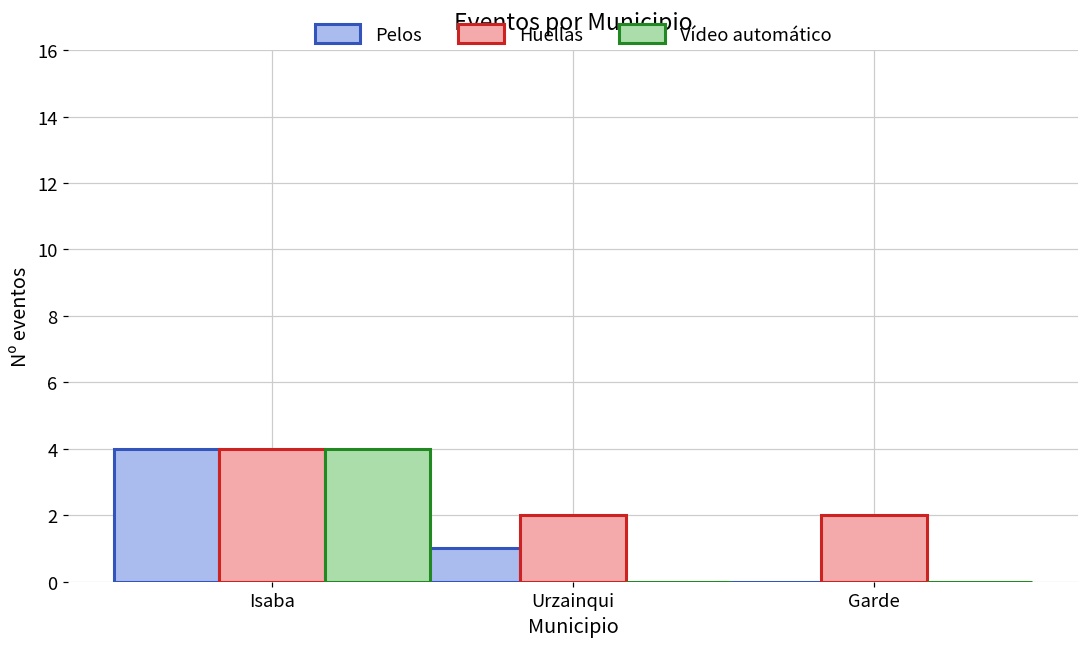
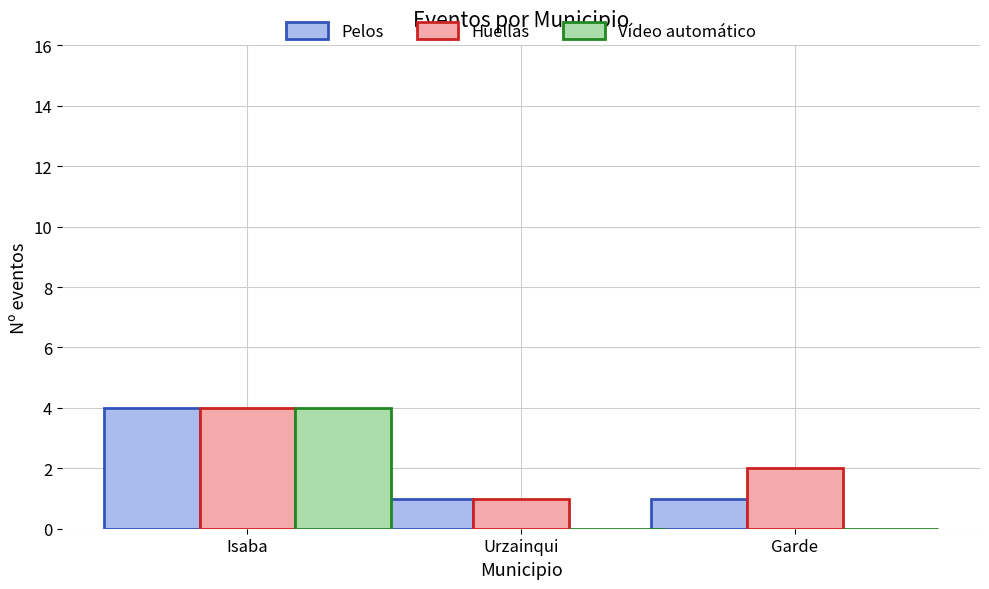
Huellas, Urzainqui: 2 -> 1
Pelos, Garde: 0 -> 1
